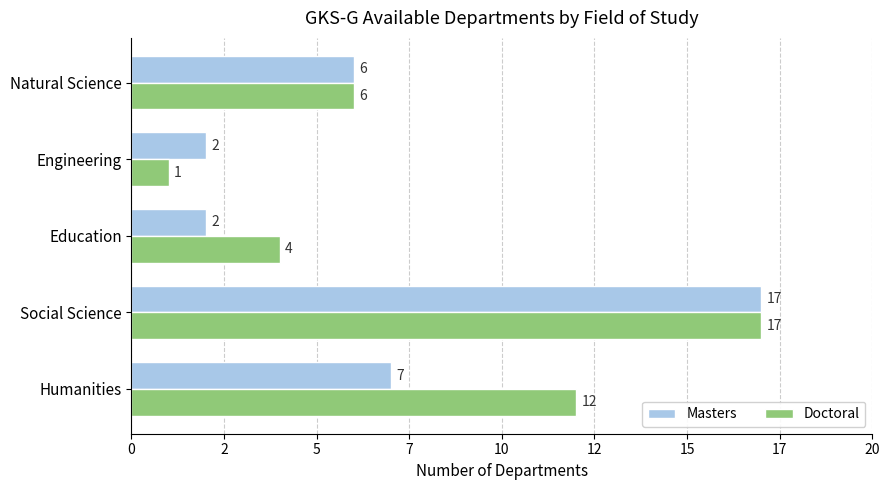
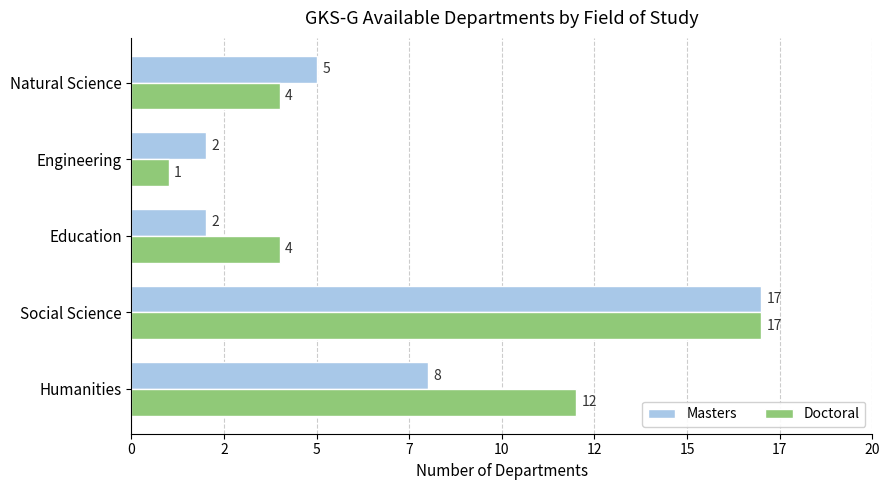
Masters, Natural Science: 6 -> 5
Doctoral, Natural Science: 6 -> 4
Masters, Humanities: 7 -> 8
